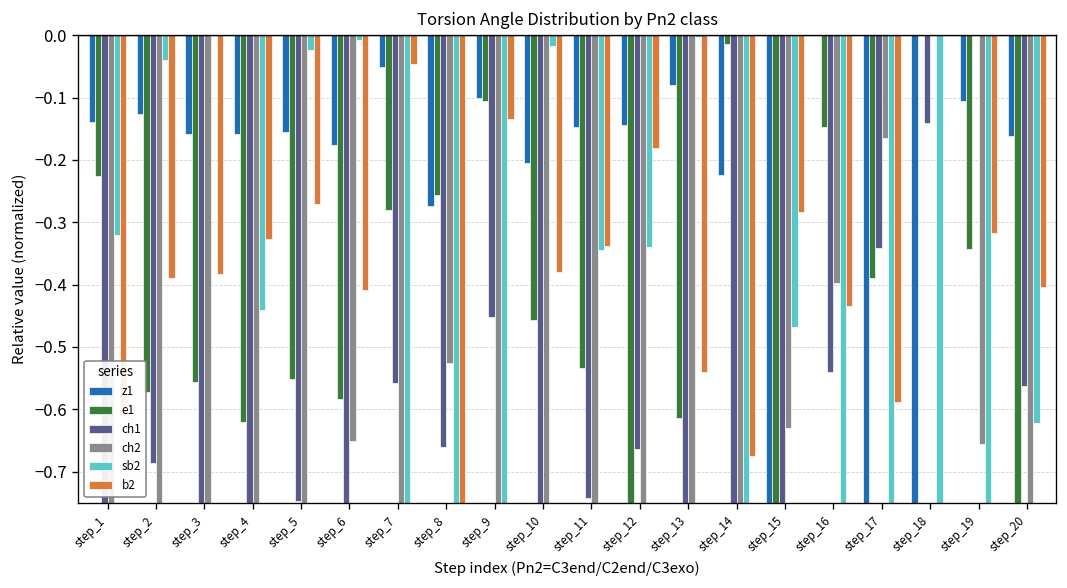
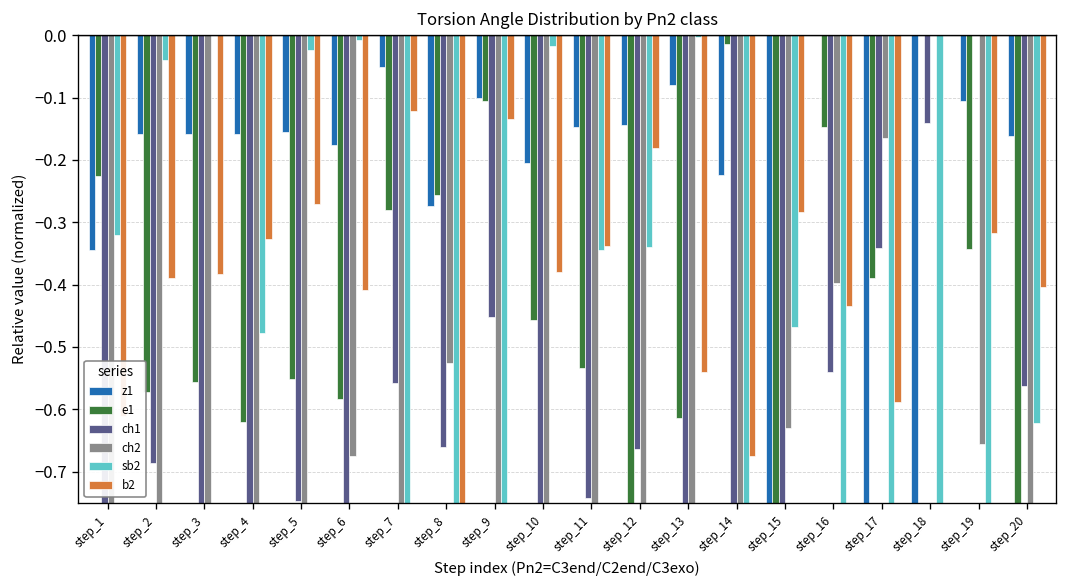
z1, step_1: -0.14 -> -0.34
z1, step_2: -0.13 -> -0.16
sb2, step_4: -0.44 -> -0.48
ch2, step_6: -0.65 -> -0.67
b2, step_7: -0.05 -> -0.12
